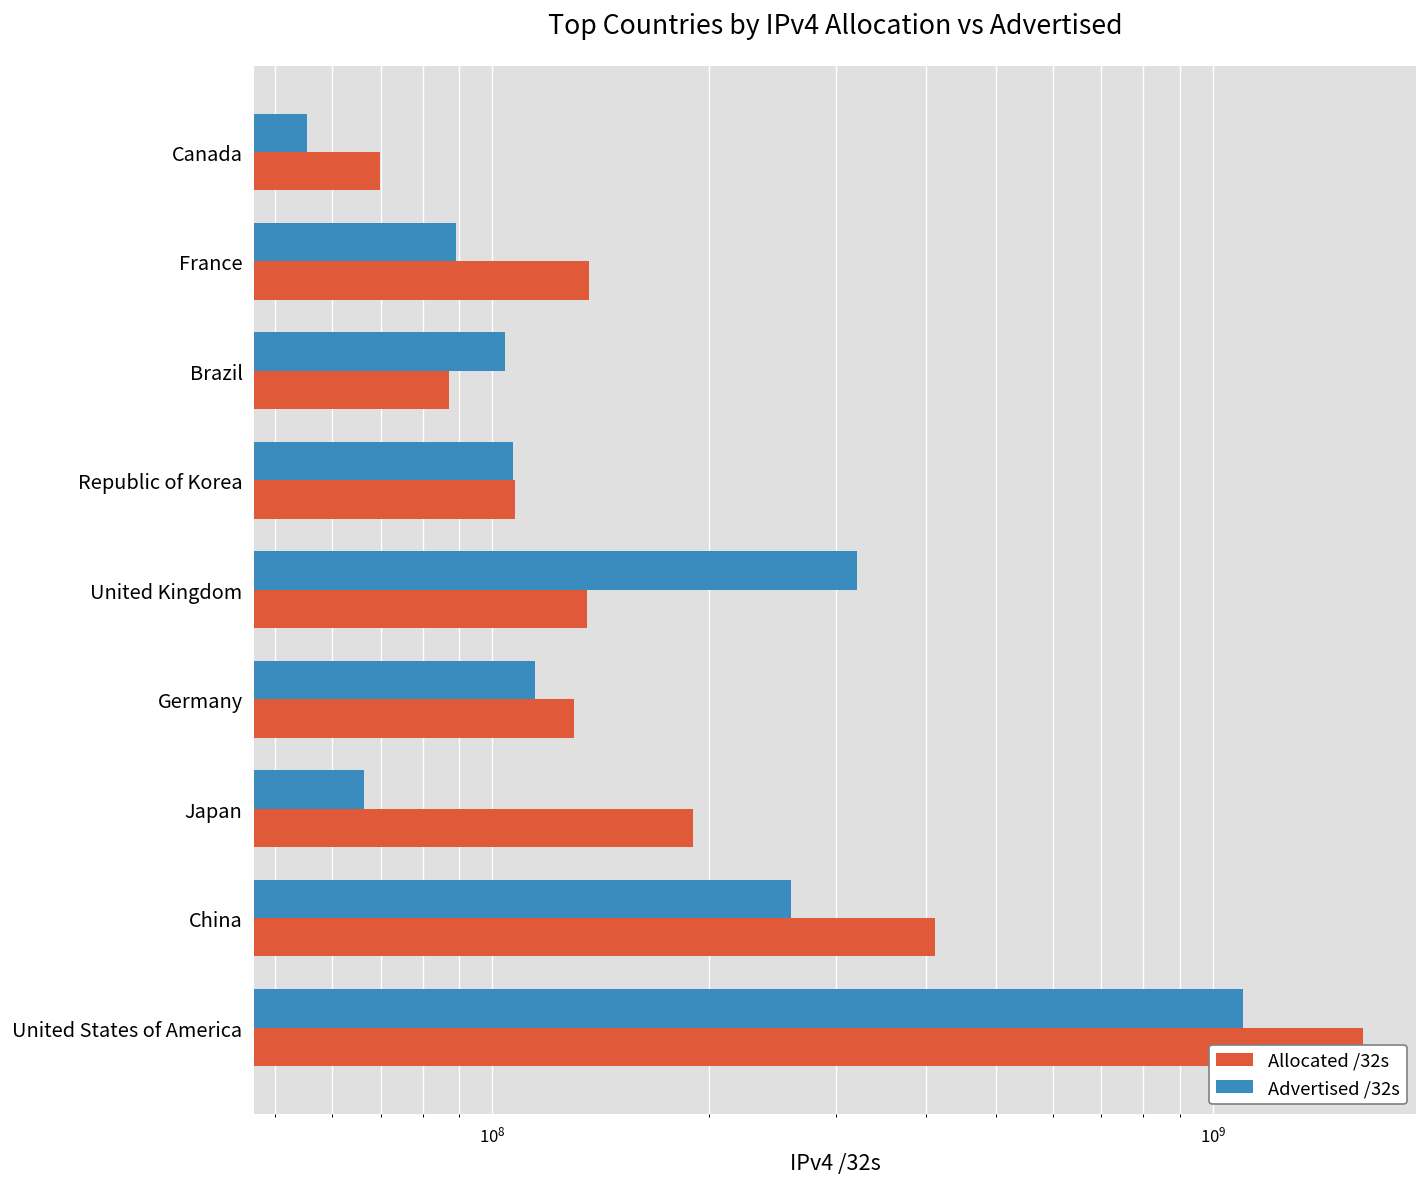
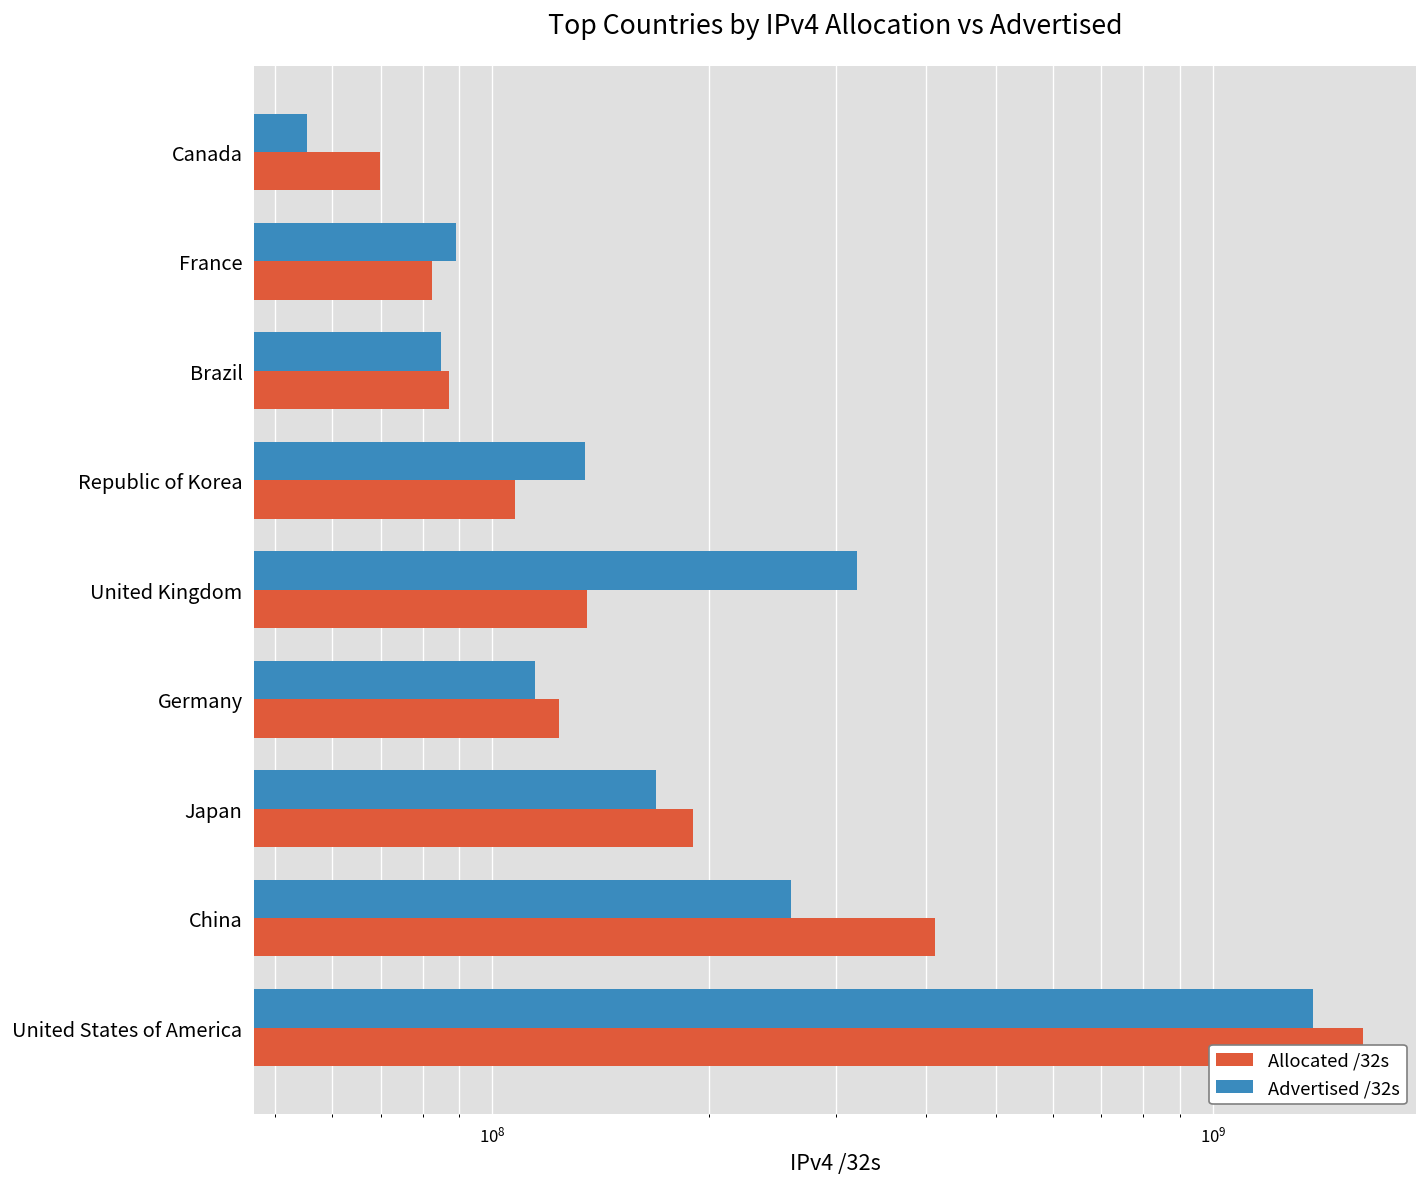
Allocated /32s, France: 136000000 -> 82000000
Advertised /32s, Brazil: 104000000 -> 85000000
Advertised /32s, Republic of Korea: 107000000 -> 134000000
Allocated /32s, Germany: 130000000 -> 124000000
Advertised /32s, Japan: 66000000 -> 169000000
Advertised /32s, United States of America: 1100000000 -> 1380000000
